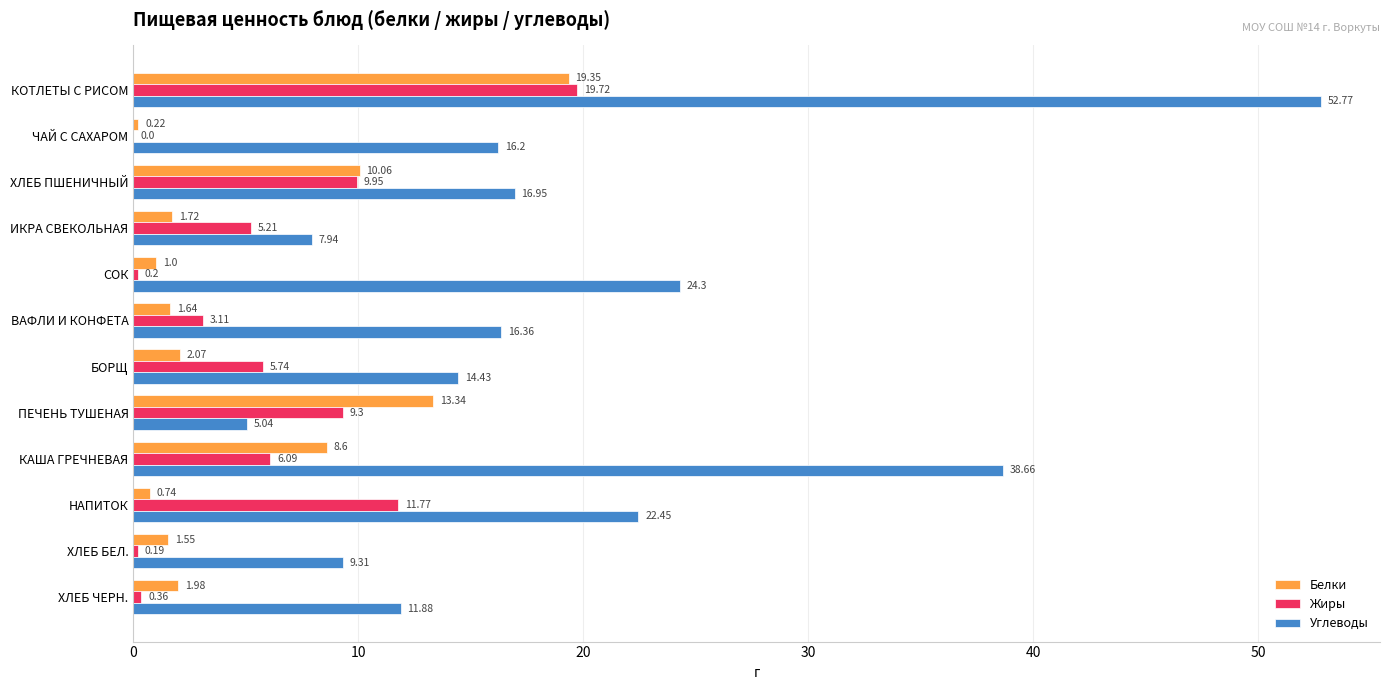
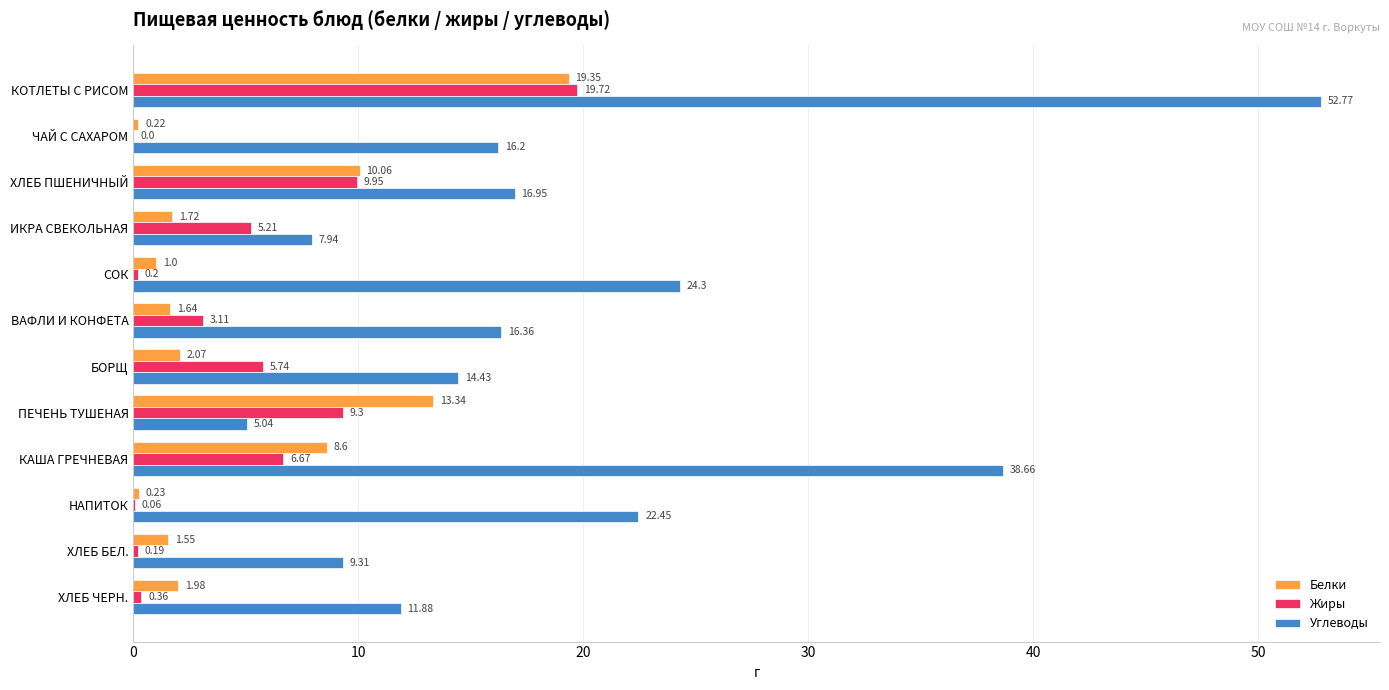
Жиры, КАША ГРЕЧНЕВАЯ: 6.09 -> 6.67
Белки, НАПИТОК: 0.74 -> 0.23
Жиры, НАПИТОК: 11.77 -> 0.06
